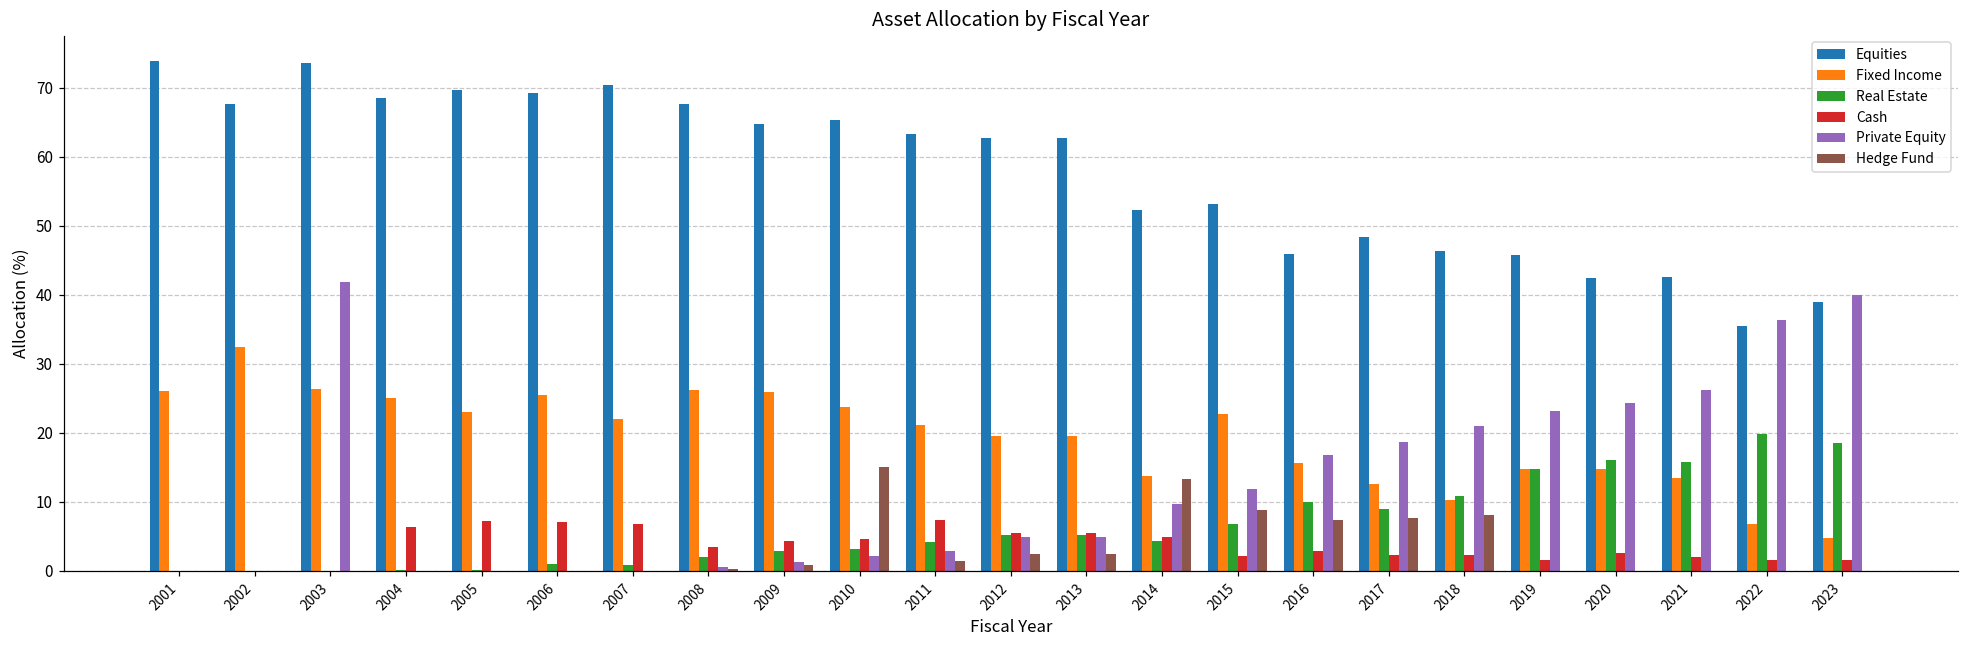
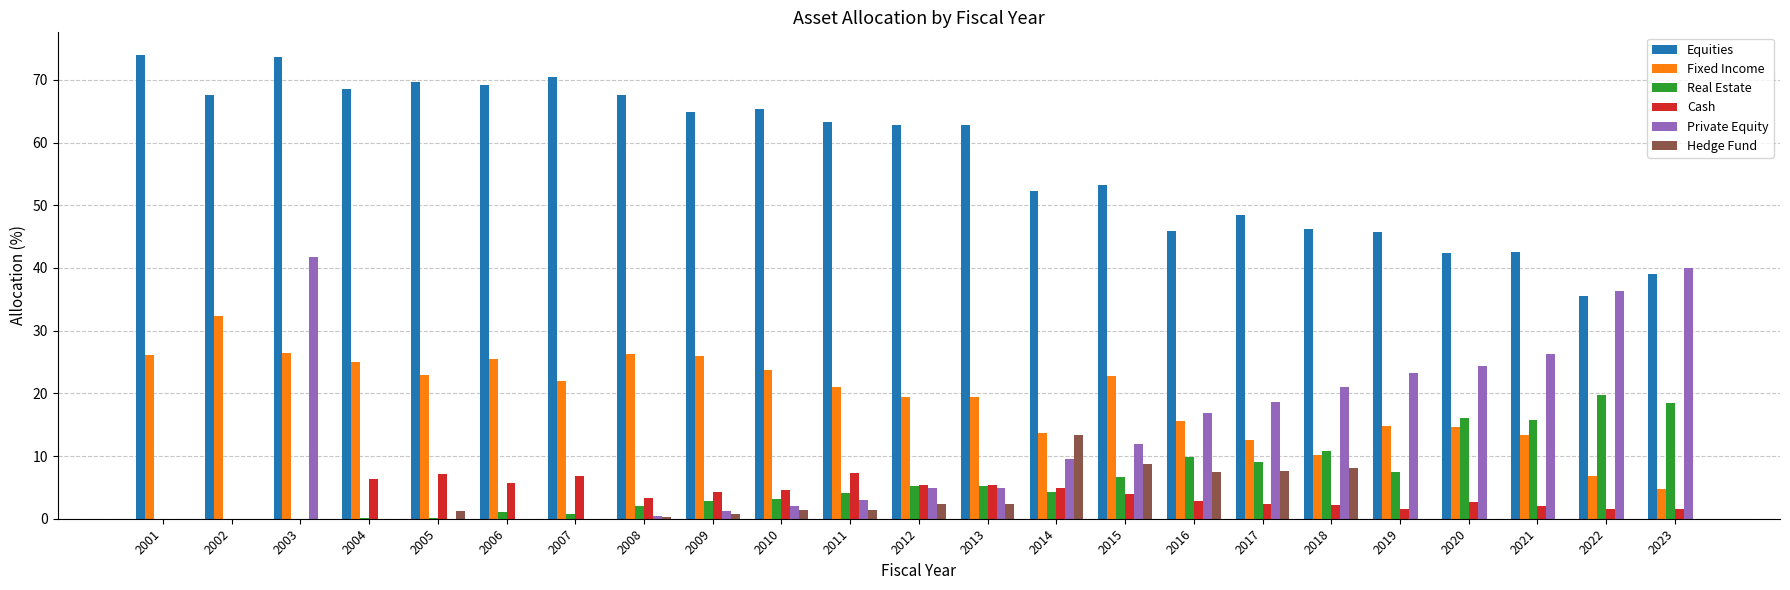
Hedge Fund, 2005: 0 -> 1
Cash, 2006: 7 -> 6
Hedge Fund, 2010: 15 -> 1
Cash, 2015: 2 -> 4
Real Estate, 2019: 15 -> 8
